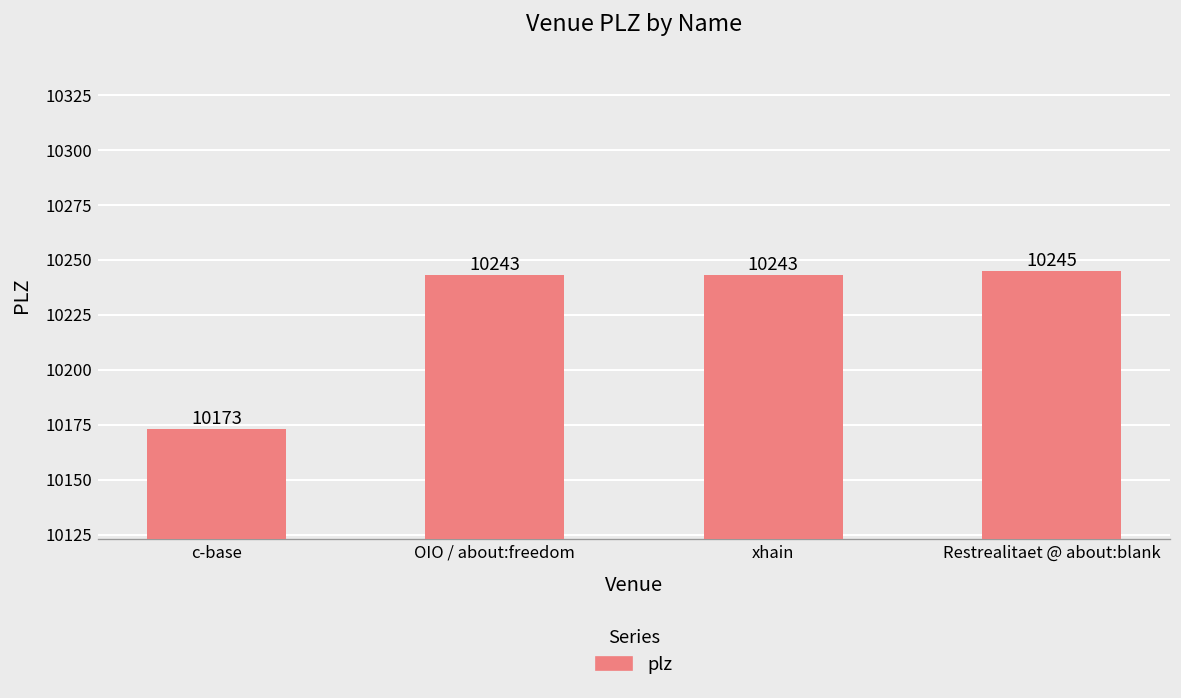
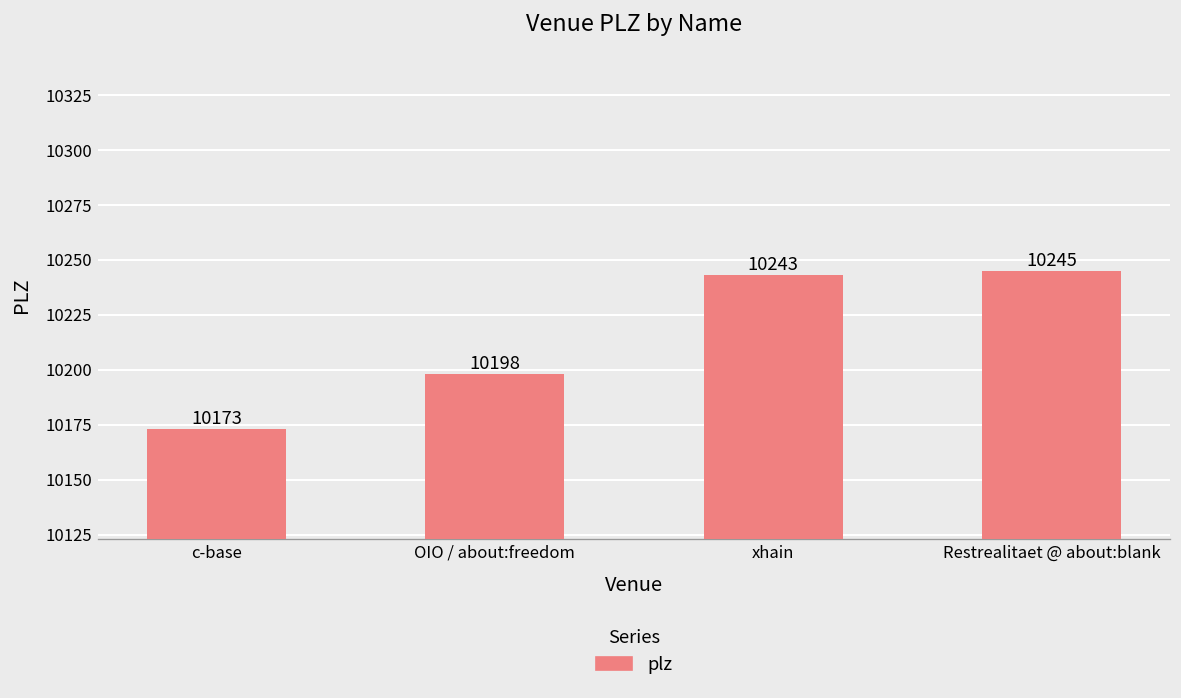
OIO / about:freedom: 10243 -> 10198
